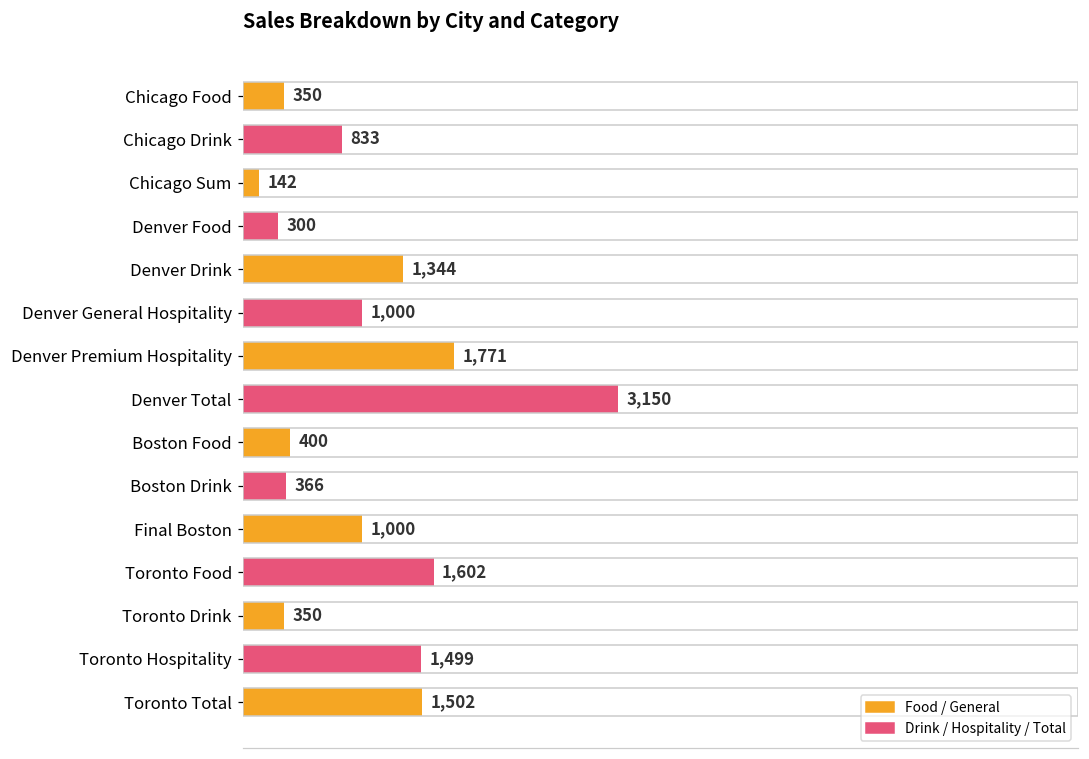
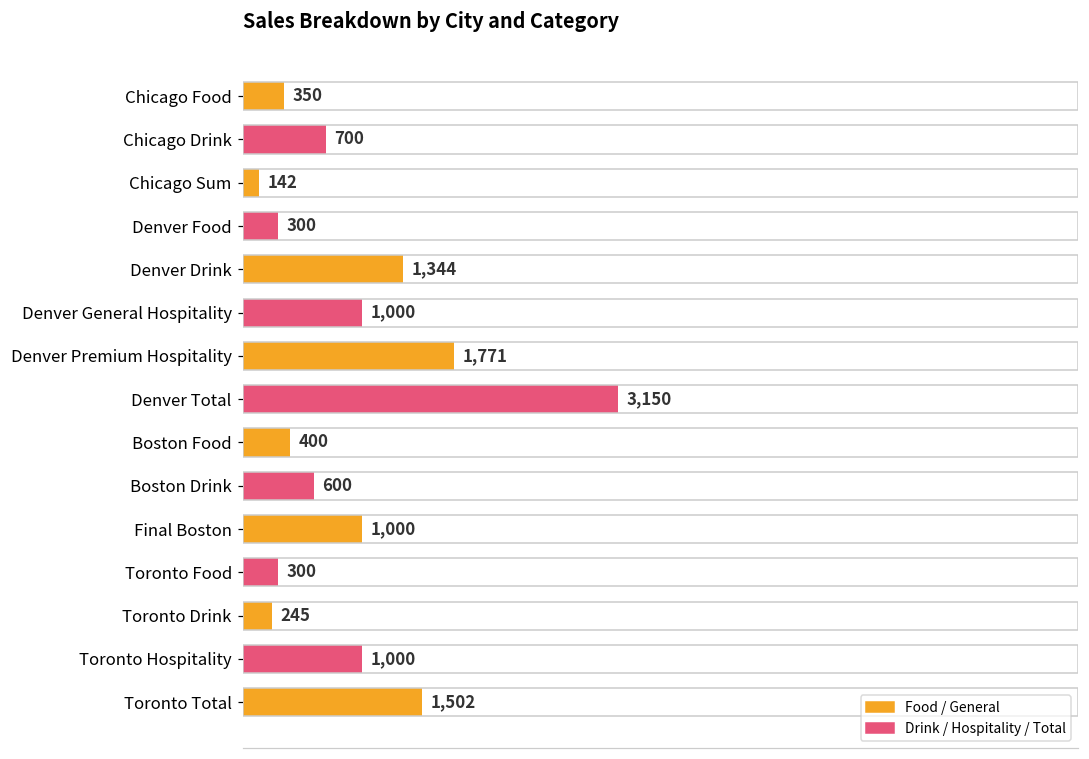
Chicago Drink: 833 -> 700
Boston Drink: 366 -> 600
Toronto Food: 1,602 -> 300
Toronto Drink: 350 -> 245
Toronto Hospitality: 1,499 -> 1,000
